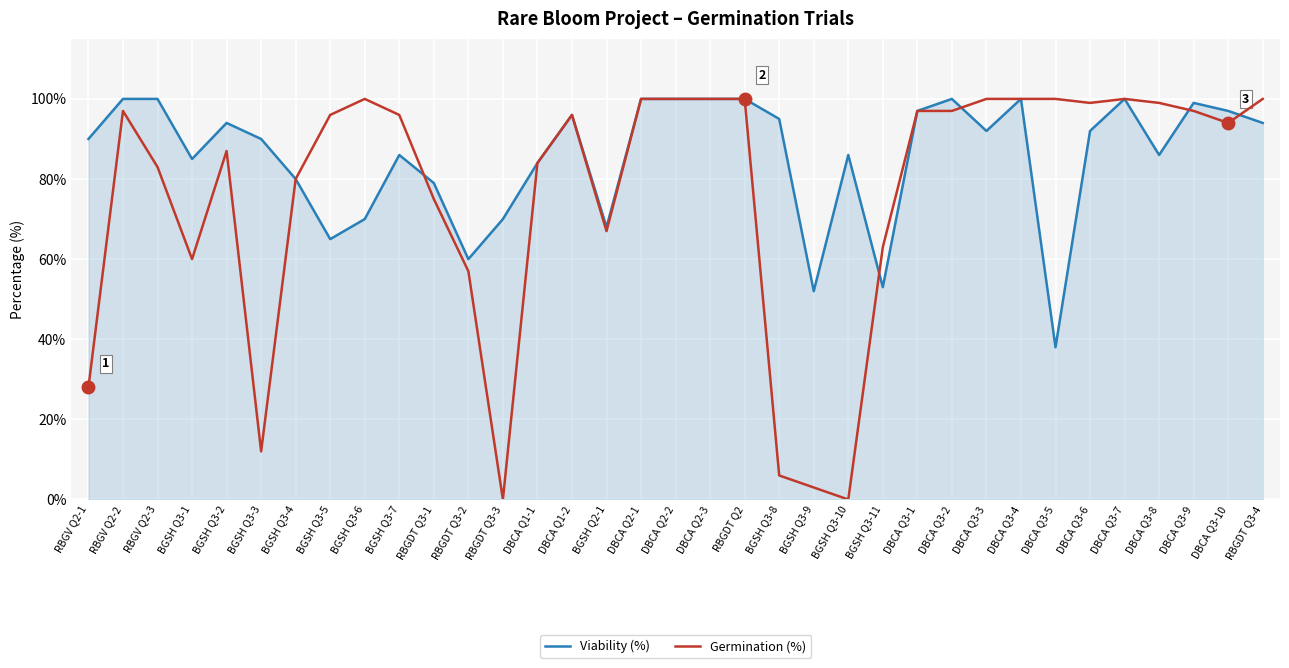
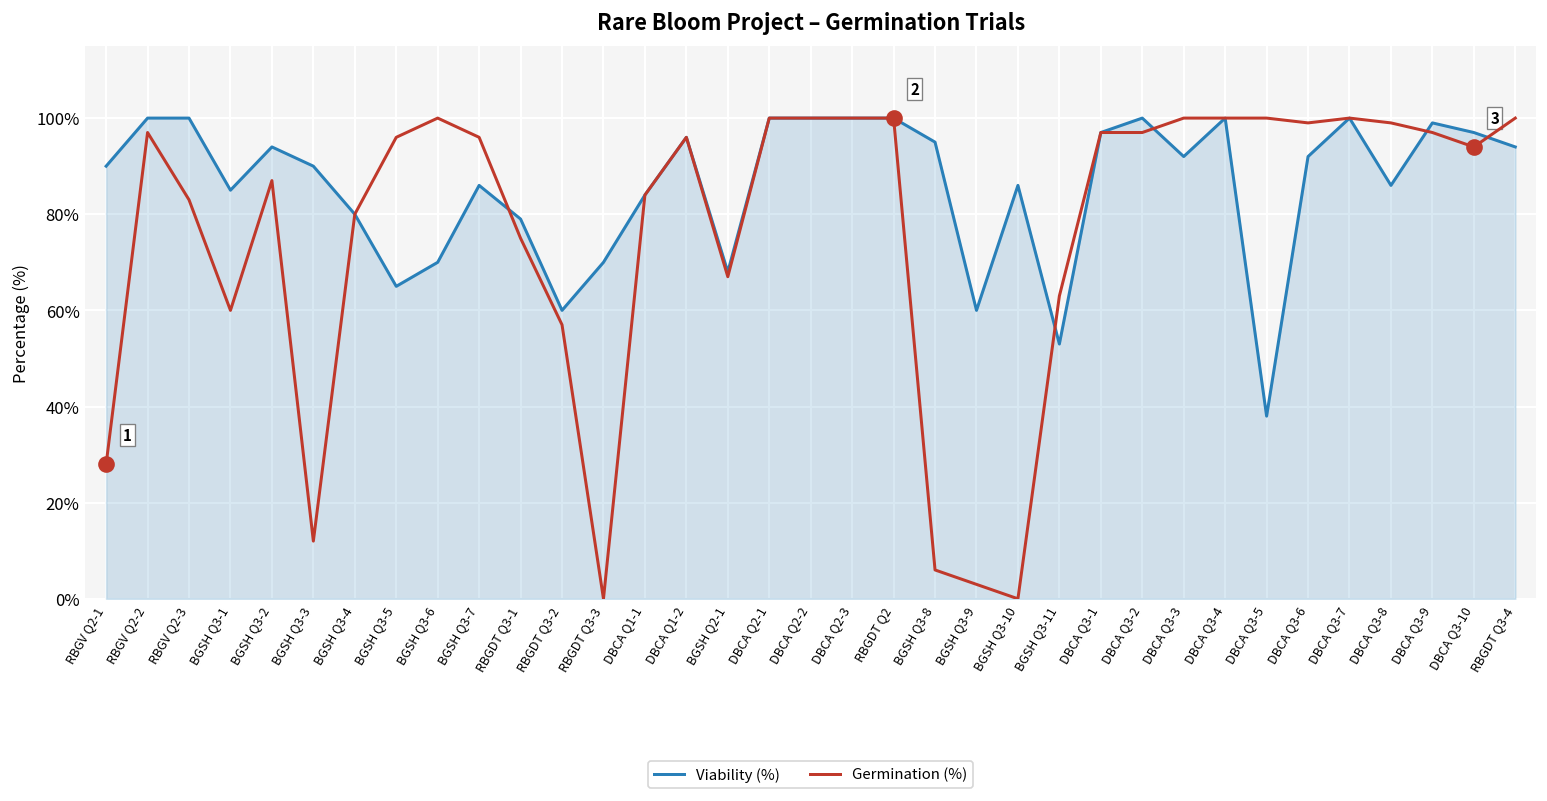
Viability (%), BGSH Q3-9: 52% -> 60%
